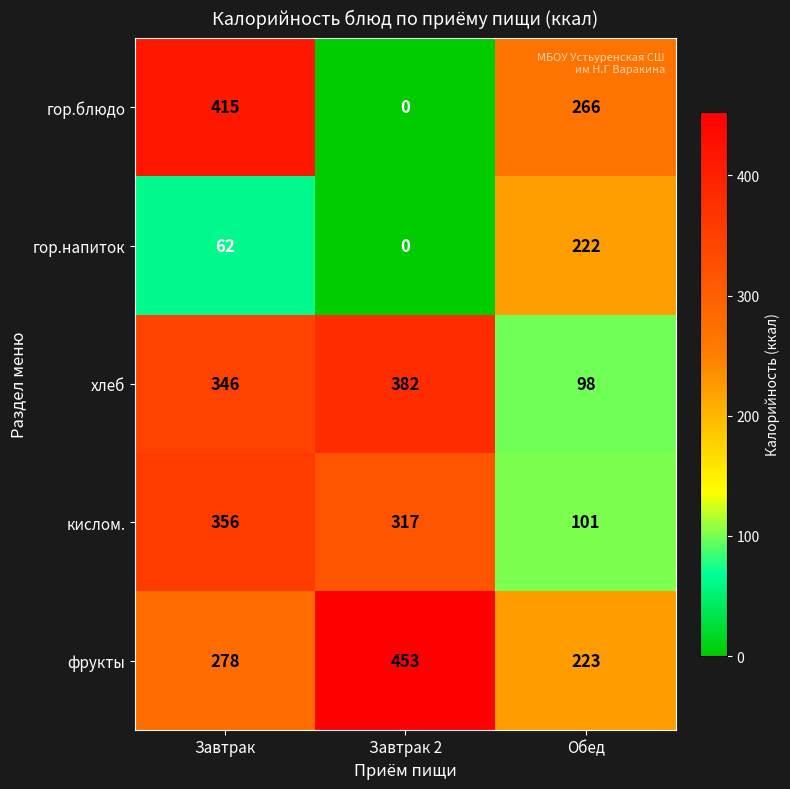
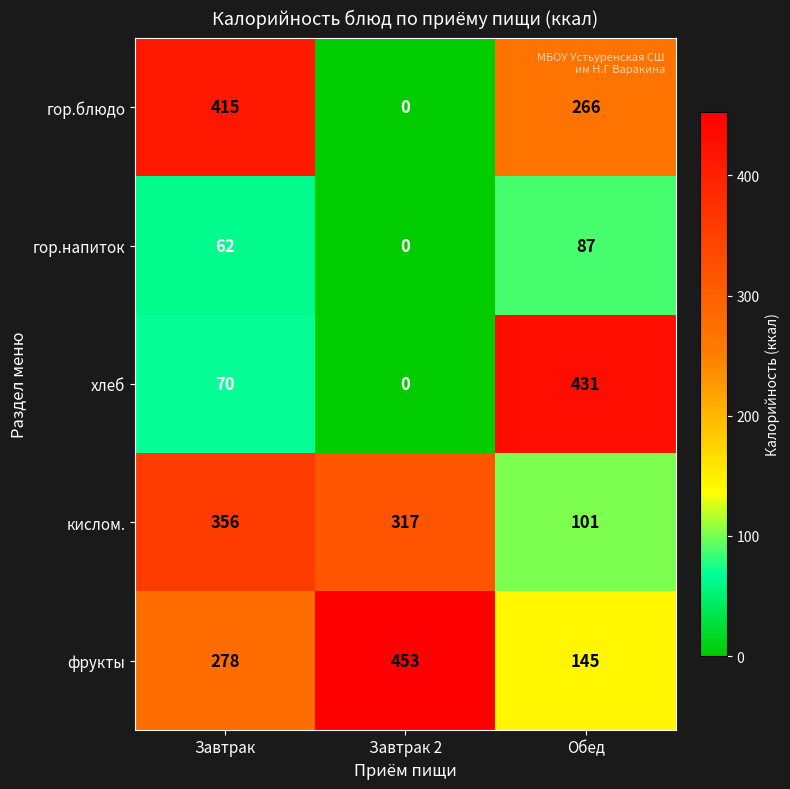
гор.напиток, Обед: 222 -> 87
хлеб, Завтрак: 346 -> 70
хлеб, Завтрак 2: 382 -> 0
хлеб, Обед: 98 -> 431
фрукты, Обед: 223 -> 145
